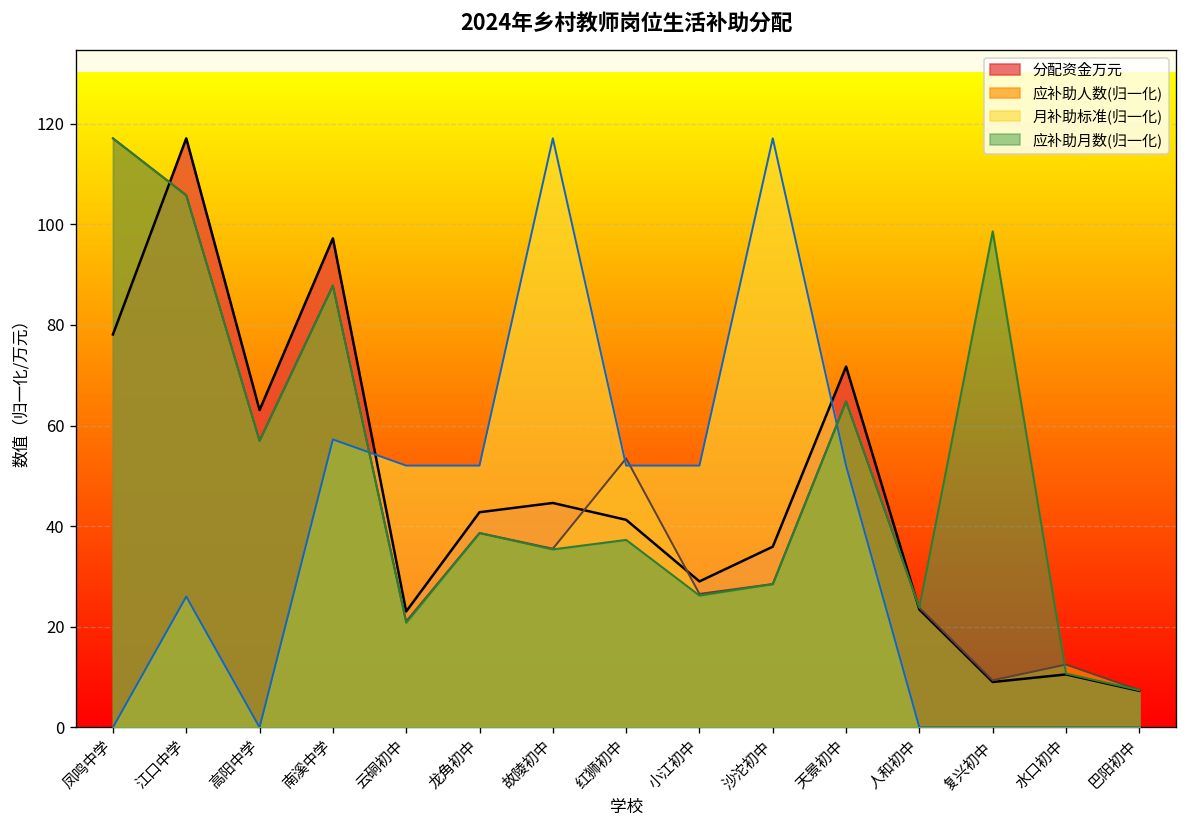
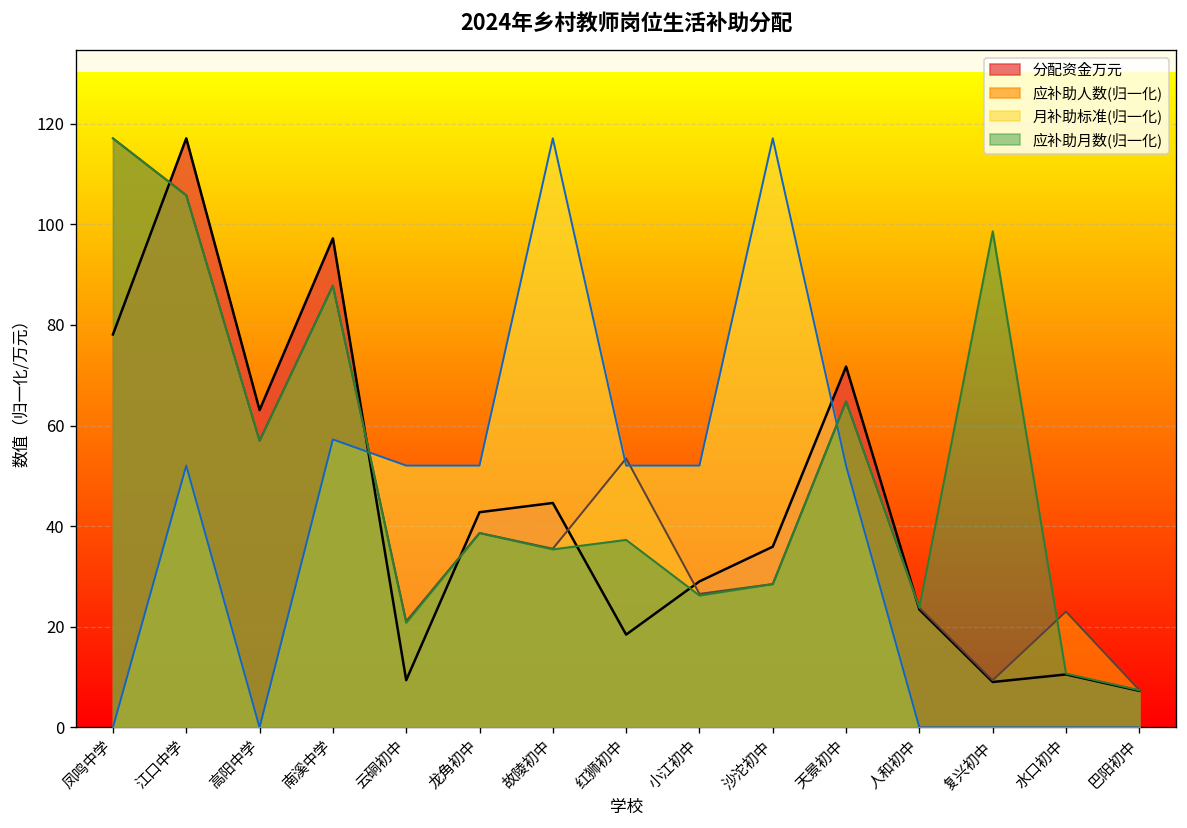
月补助标准(归一化), 江口中学: 26 -> 52
分配资金万元, 云硐初中: 23 -> 9
分配资金万元, 红狮初中: 41 -> 18
应补助人数(归一化), 水口初中: 12 -> 23
